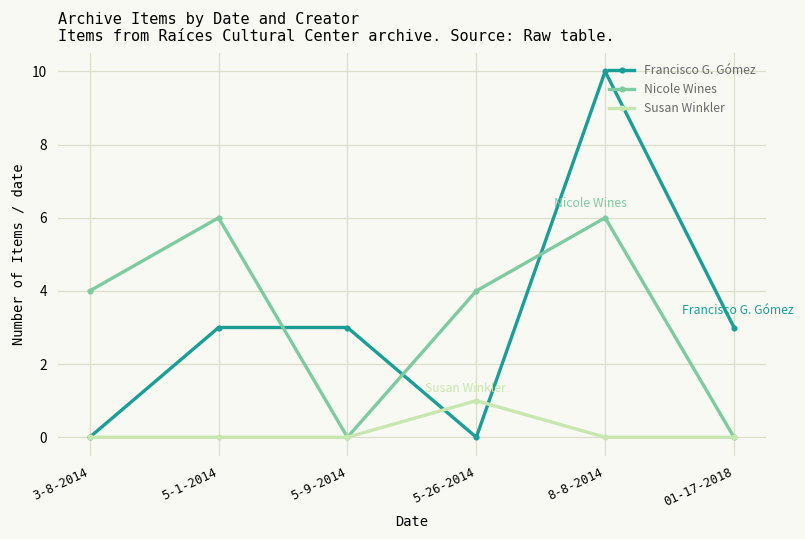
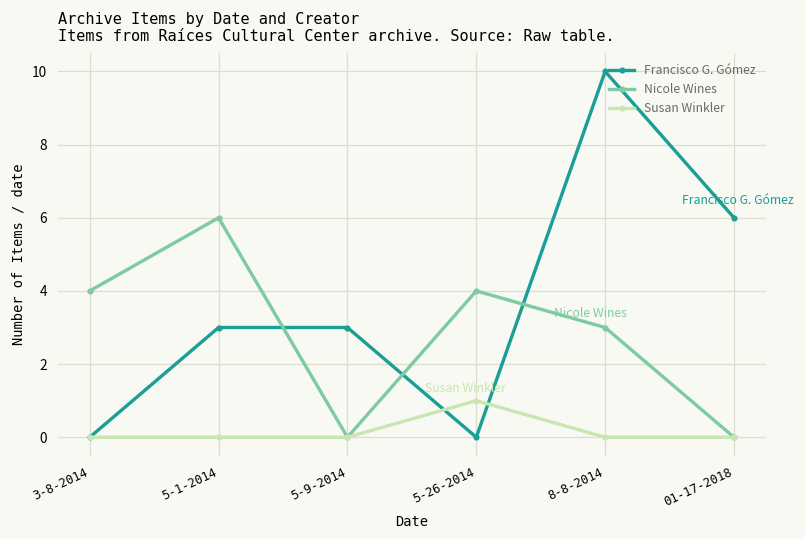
Nicole Wines, 8-8-2014: 6 -> 3
Francisco G. Gómez, 01-17-2018: 3 -> 6
